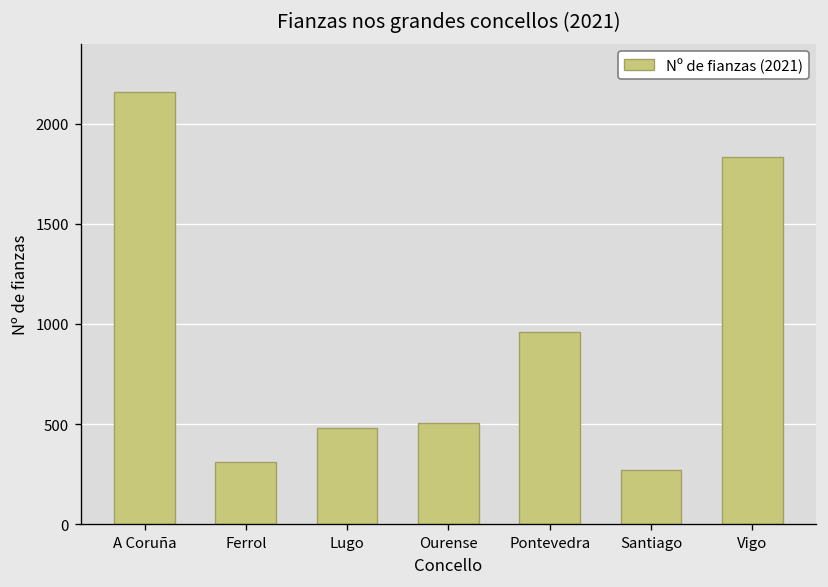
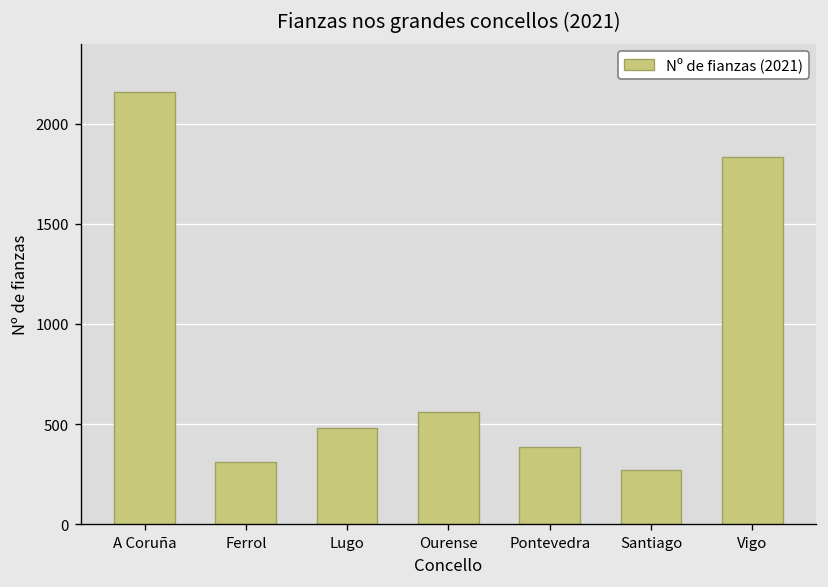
Ourense: 510 -> 560
Pontevedra: 960 -> 380
